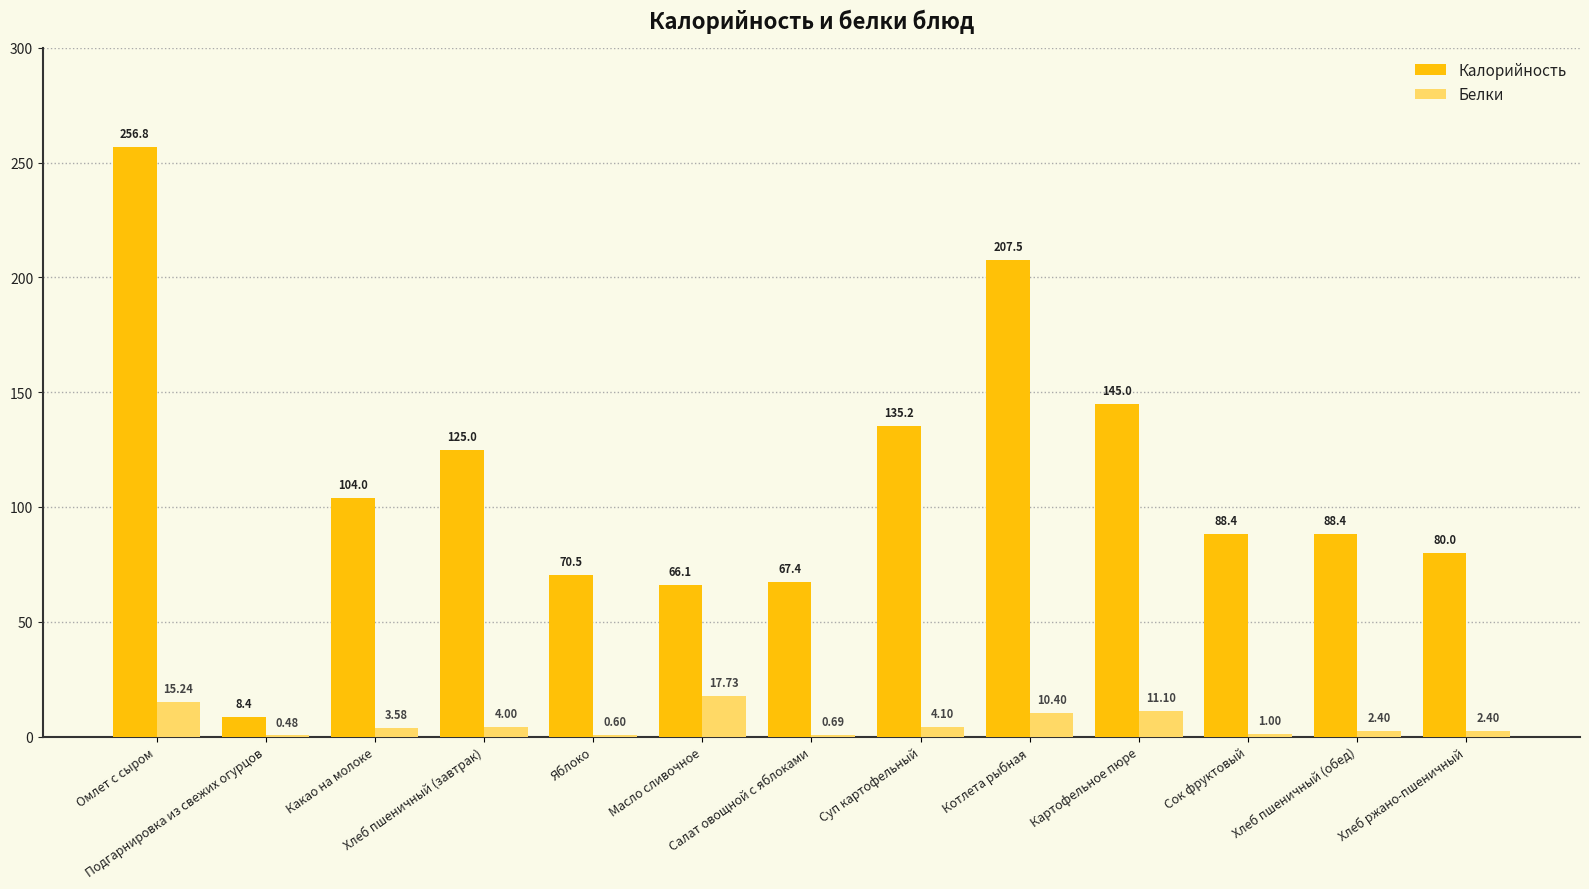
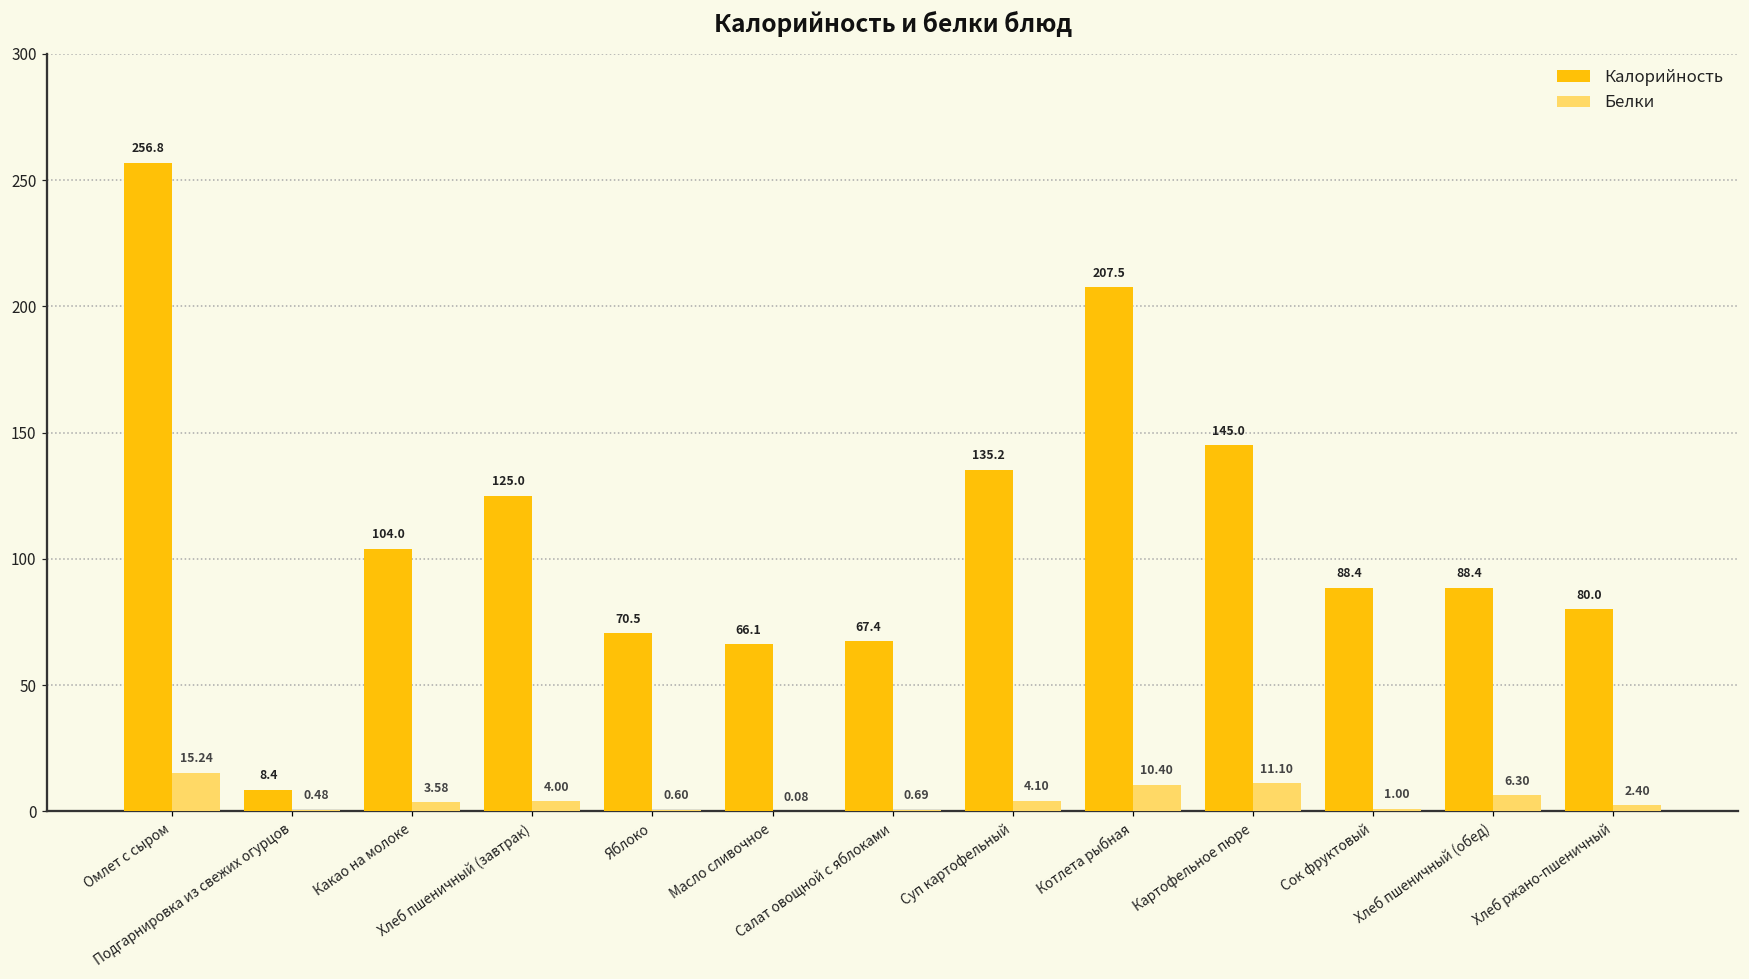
Белки, Масло сливочное: 17.73 -> 0.08
Белки, Хлеб пшеничный (обед): 2.40 -> 6.30
